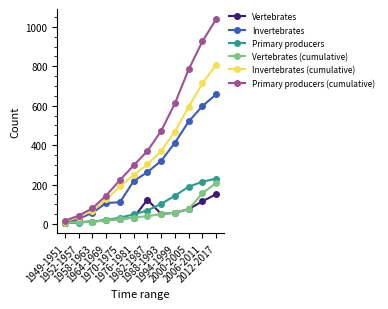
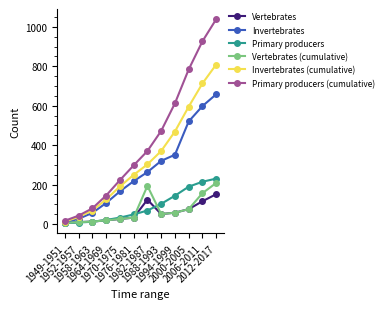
Invertebrates, 1970-1975: 110 -> 170
Vertebrates (cumulative), 1982-1987: 40 -> 190
Invertebrates, 1994-1999: 410 -> 350
